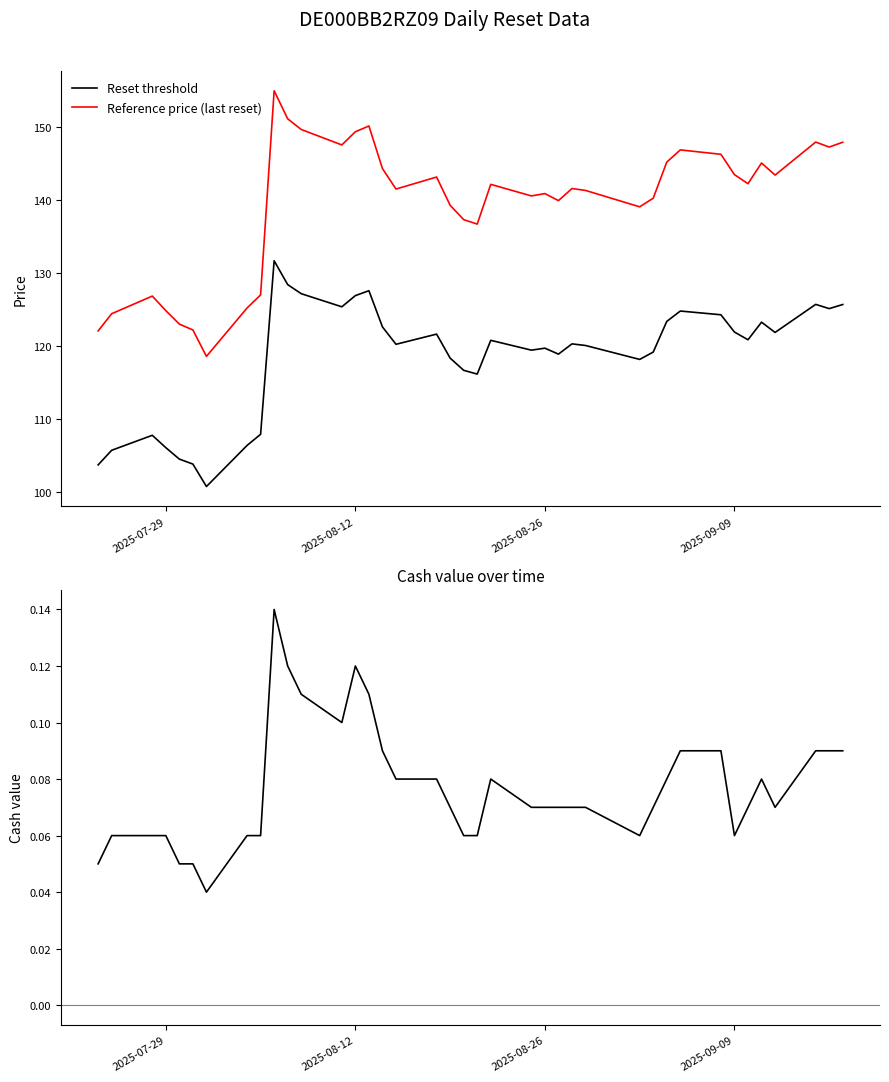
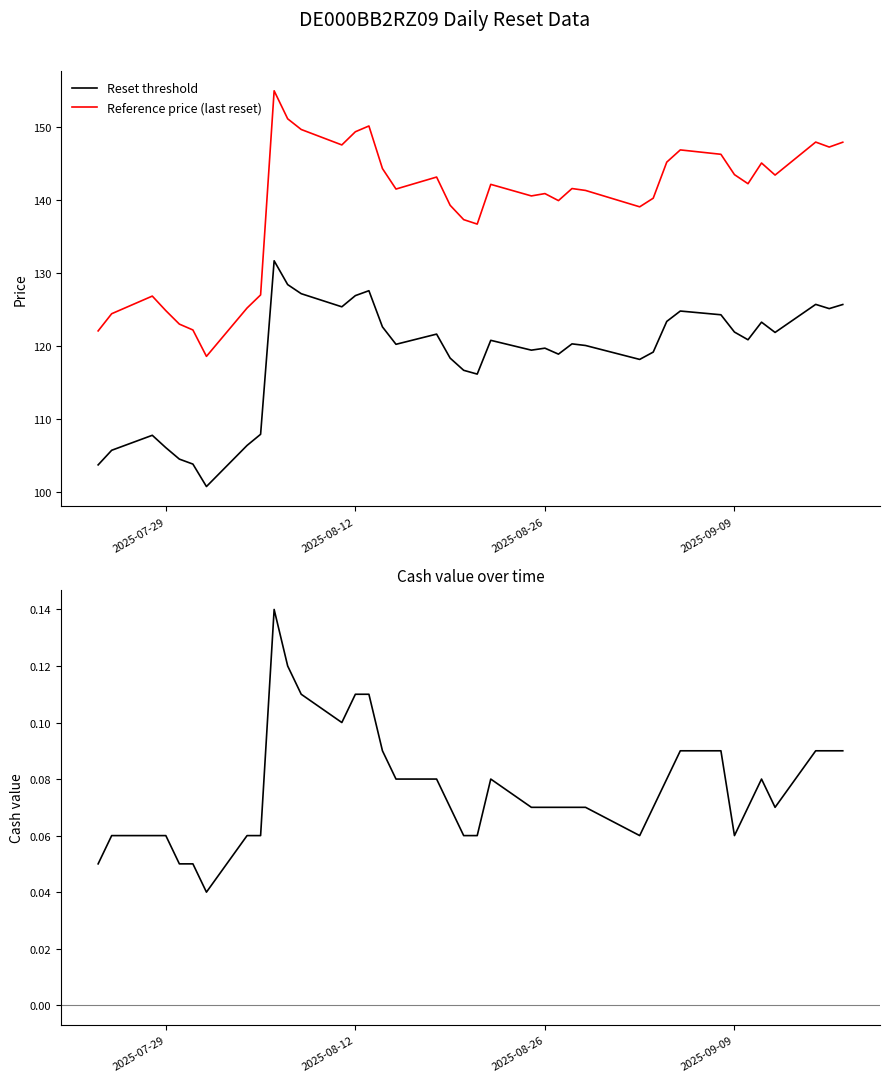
Cash value over time, 2025-08-12: 0.12 -> 0.11
